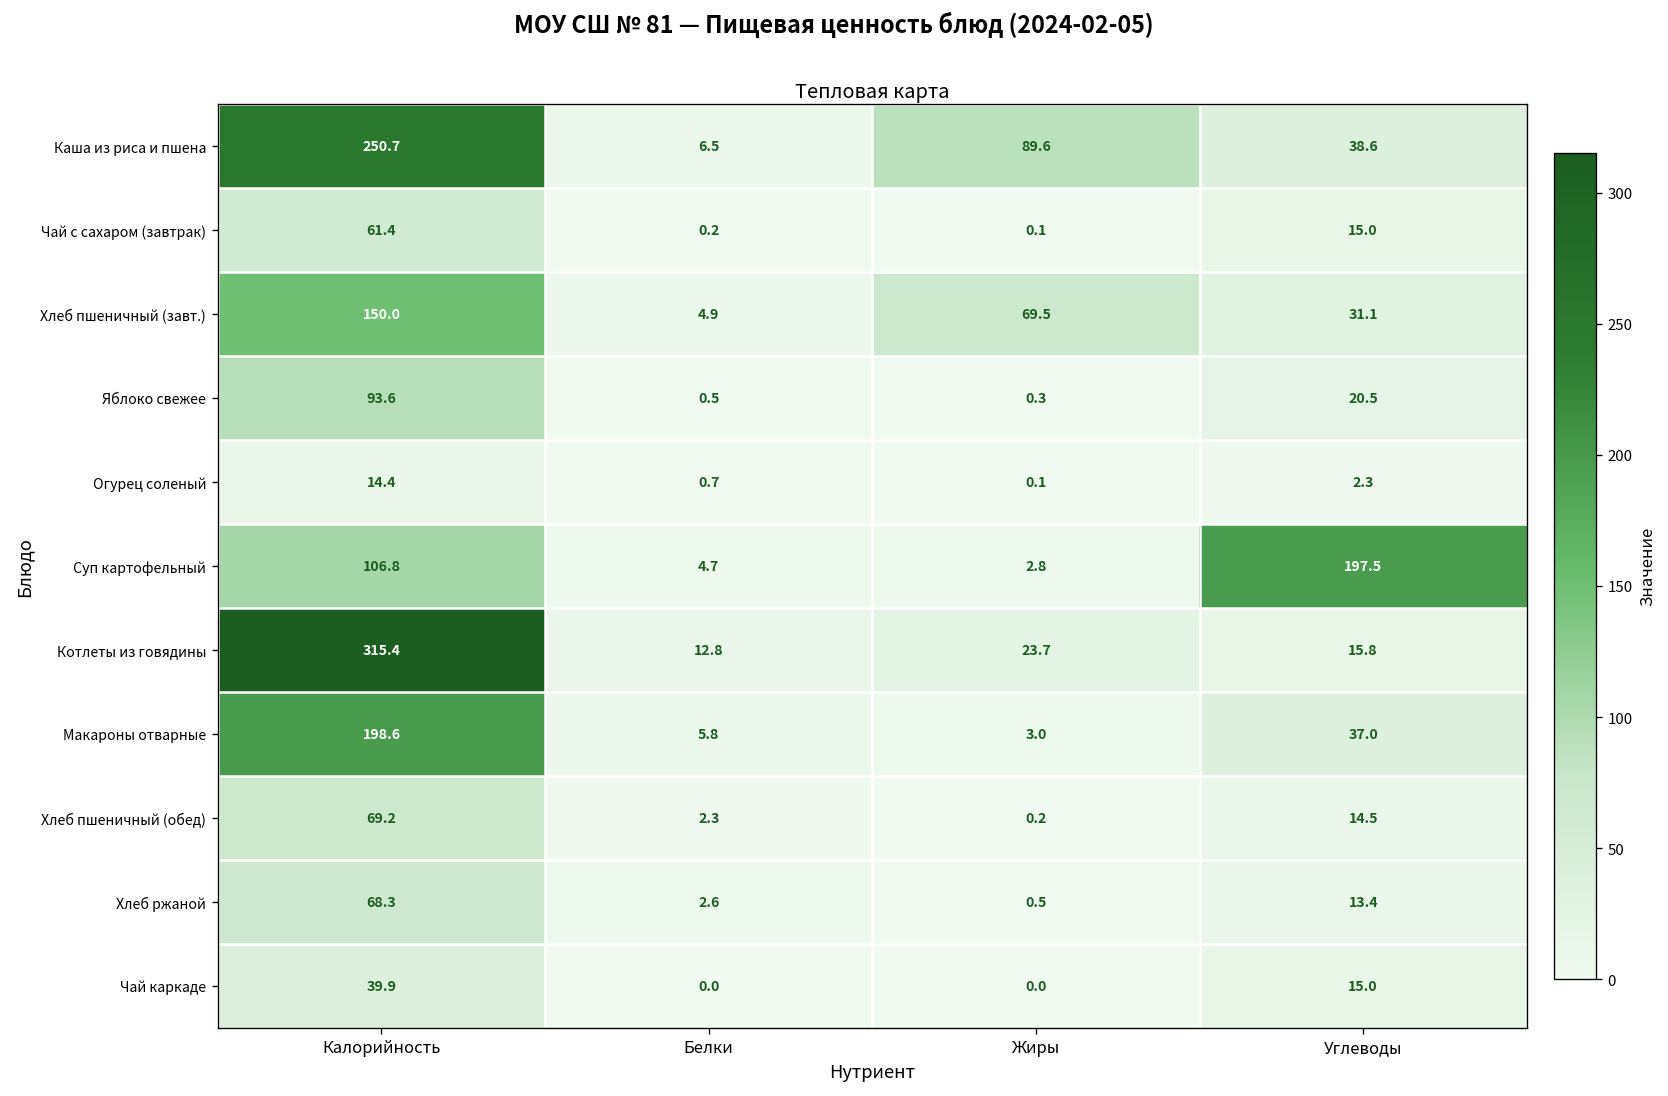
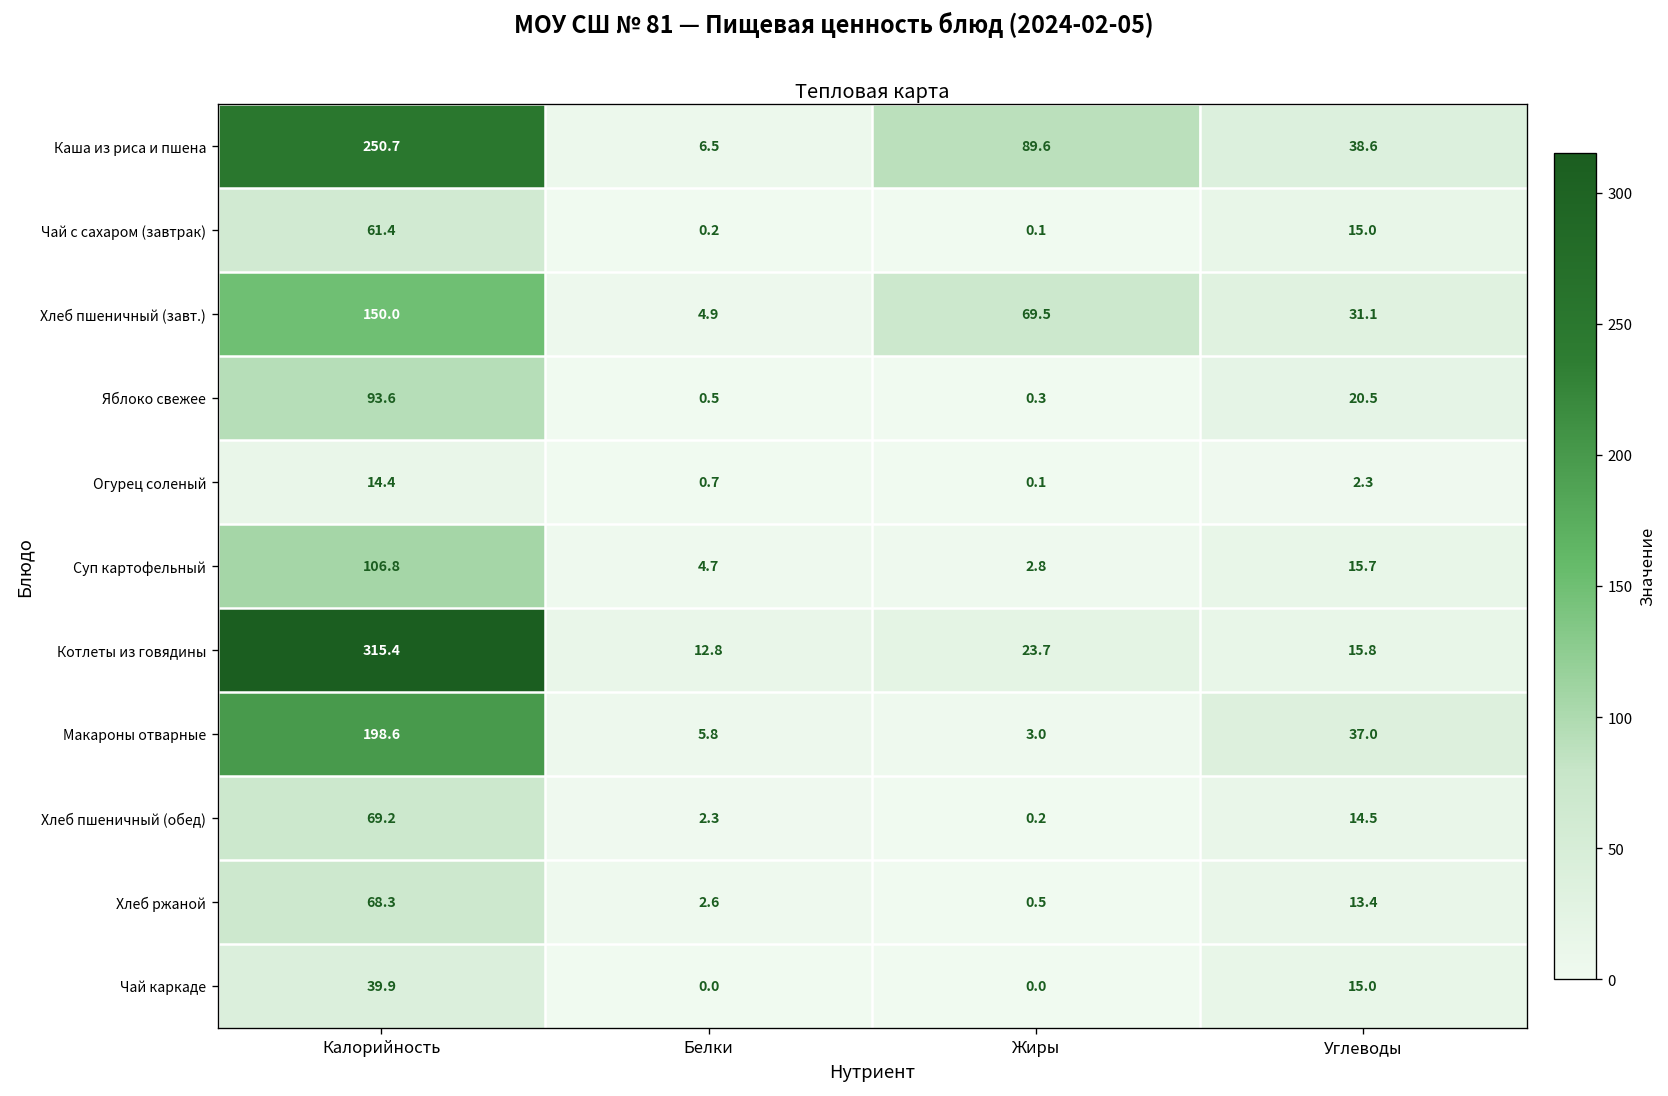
Суп картофельный, Углеводы: 197.5 -> 15.7
